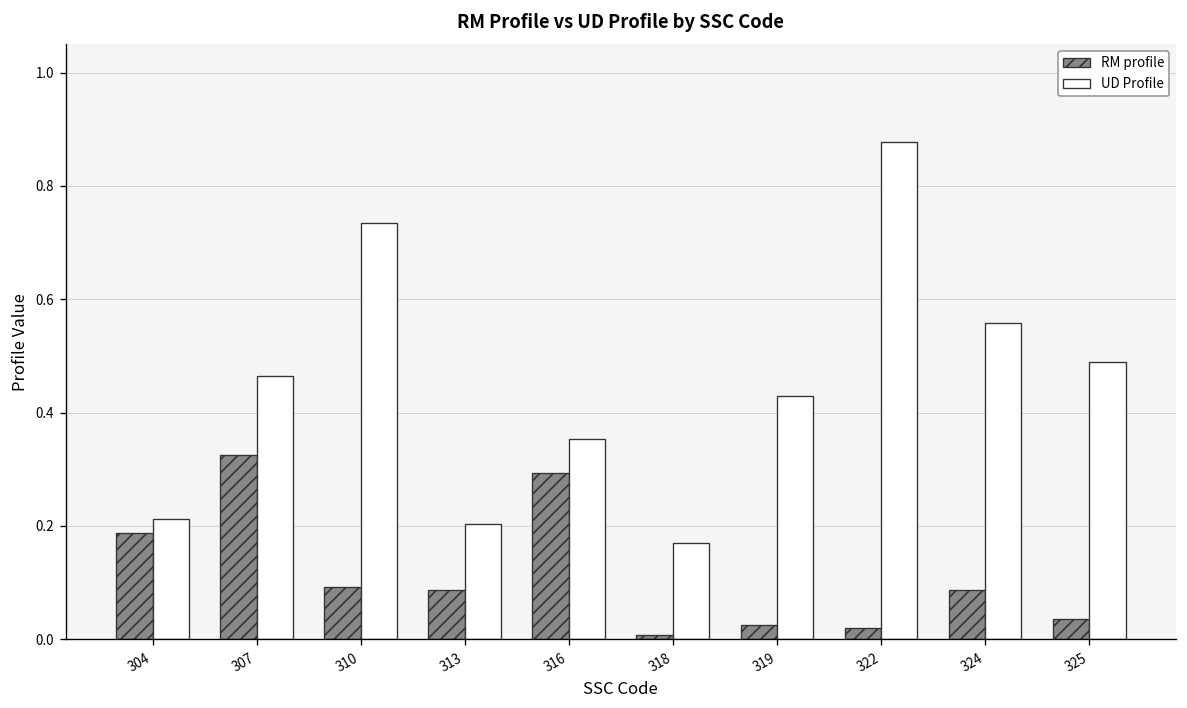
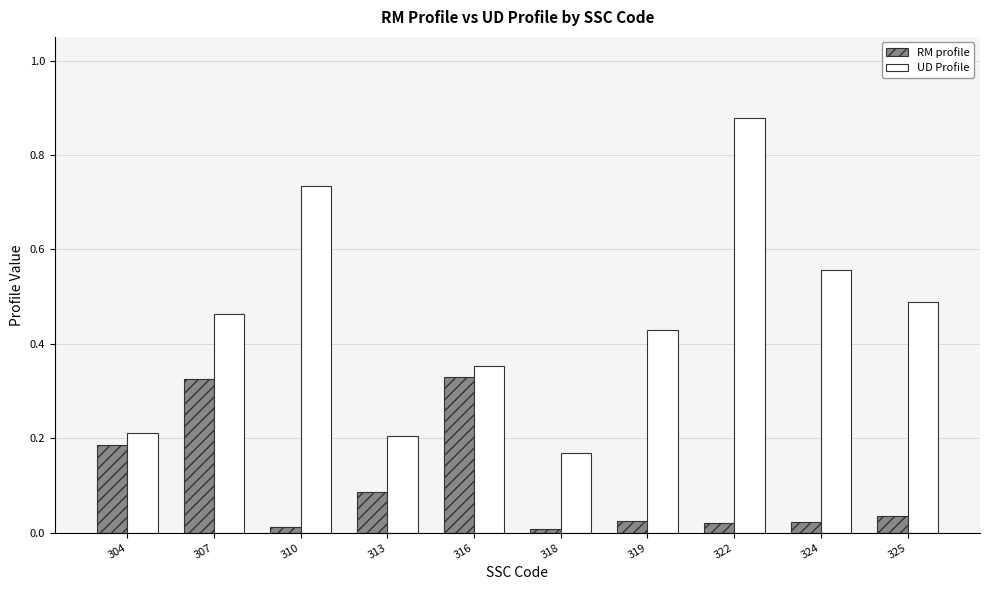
RM profile, 310: 0.09 -> 0.01
RM profile, 316: 0.29 -> 0.33
RM profile, 324: 0.09 -> 0.02
